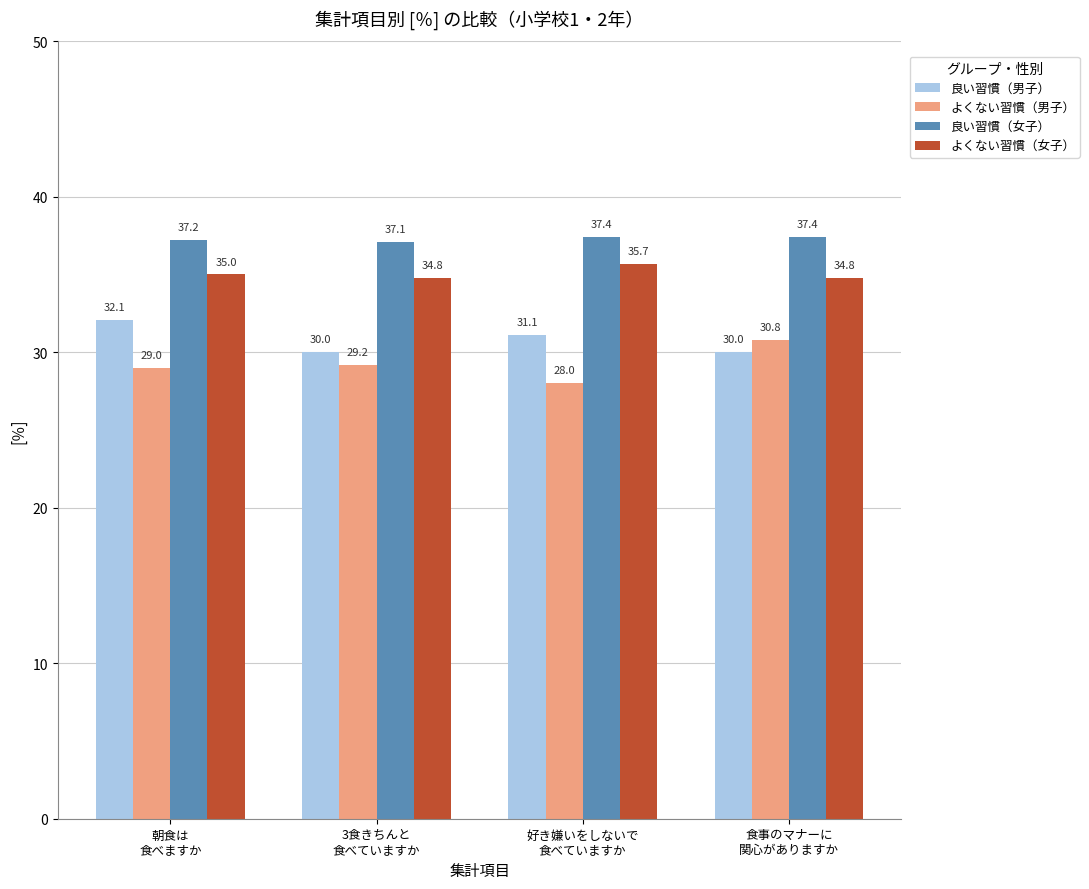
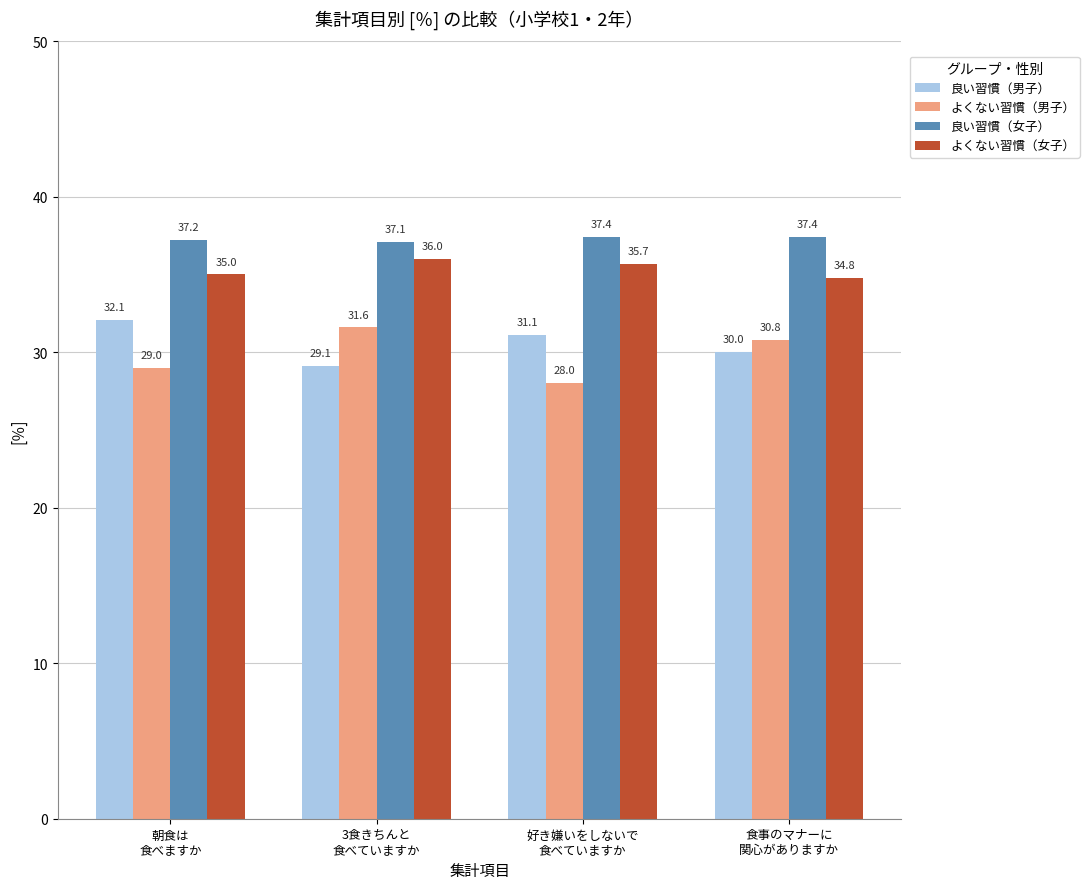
良い習慣（男子）, 3食きちんと 食べていますか: 30.0 -> 29.1
よくない習慣（男子）, 3食きちんと 食べていますか: 29.2 -> 31.6
よくない習慣（女子）, 3食きちんと 食べていますか: 34.8 -> 36.0
